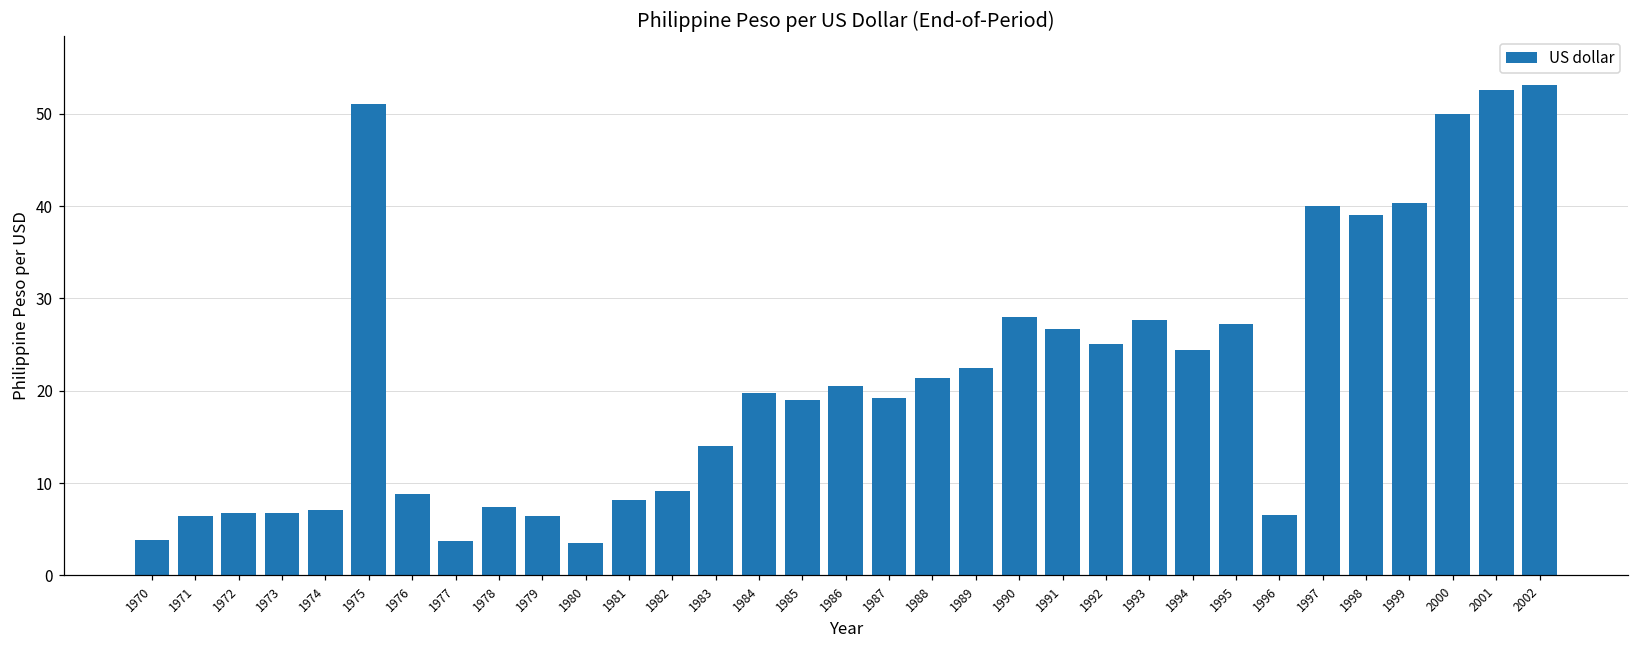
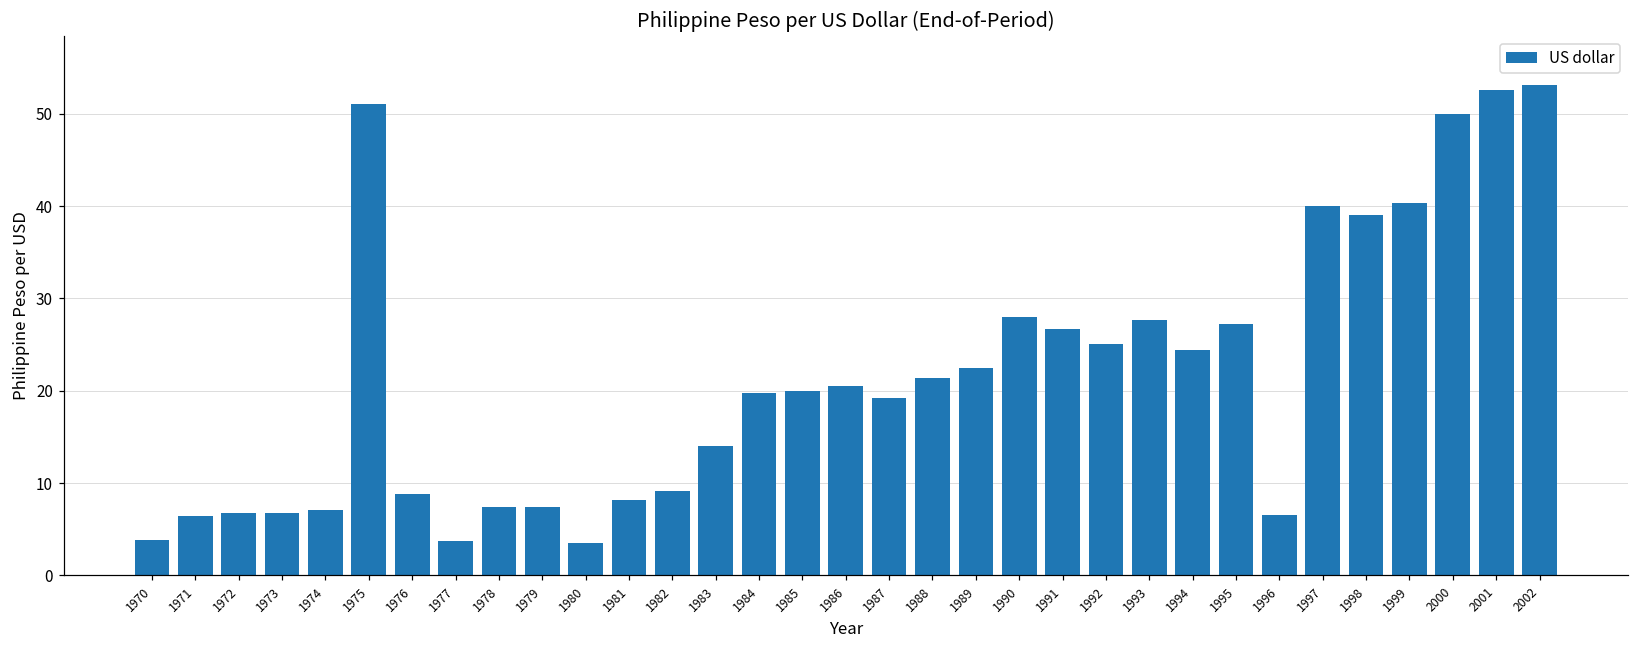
1979: 6 -> 7
1985: 19 -> 20
